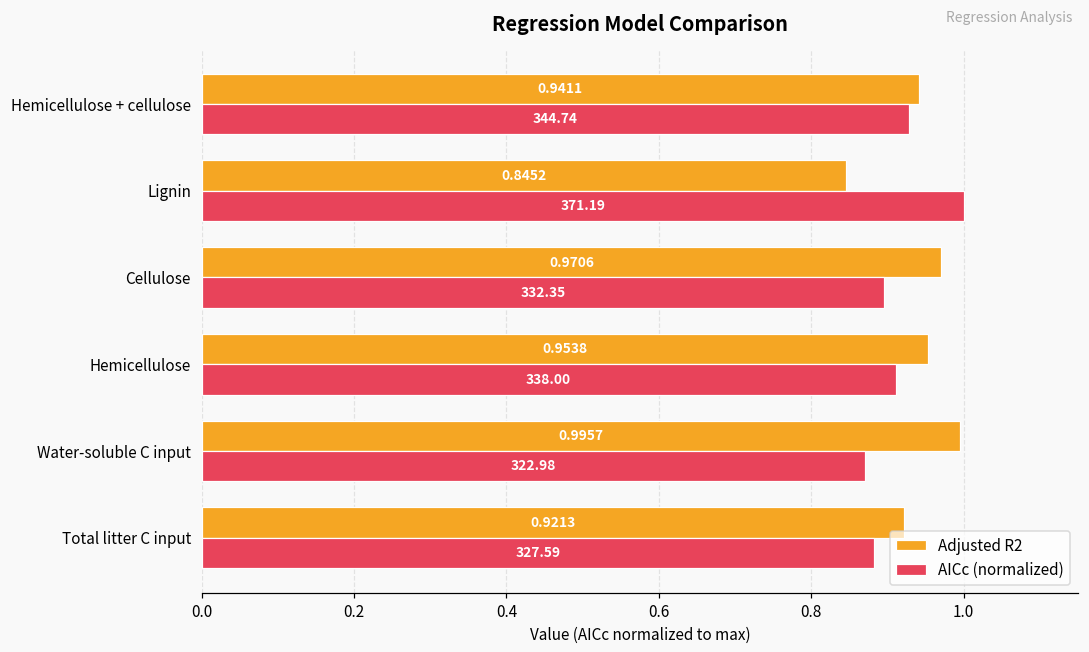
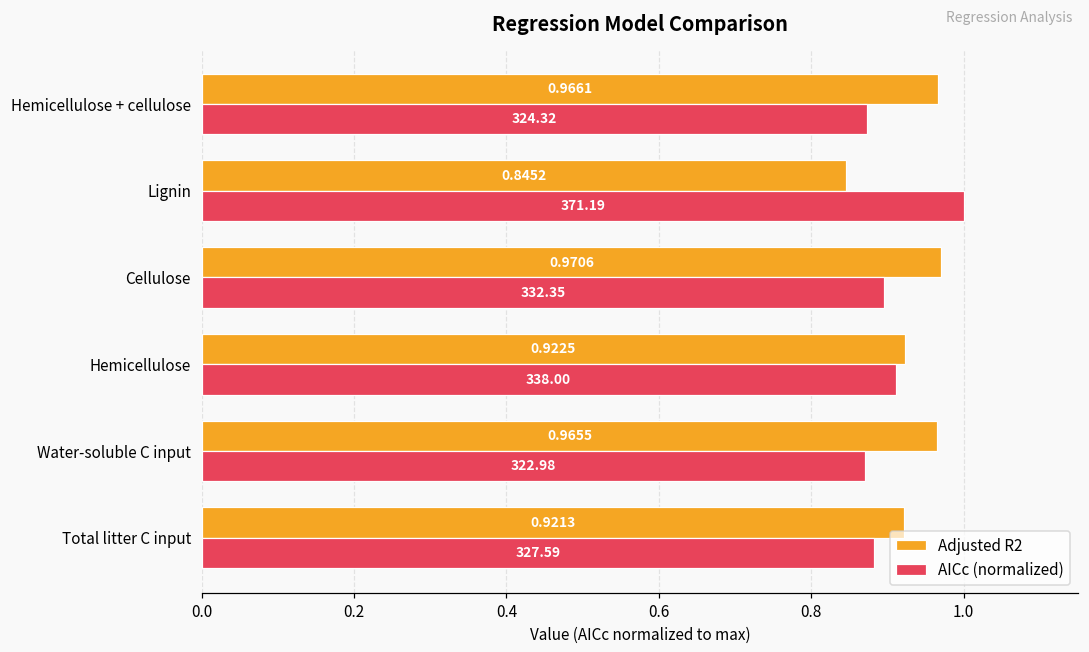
Adjusted R2, Hemicellulose + cellulose: 0.9411 -> 0.9661
AICc (normalized), Hemicellulose + cellulose: 344.74 -> 324.32
Adjusted R2, Hemicellulose: 0.9538 -> 0.9225
Adjusted R2, Water-soluble C input: 0.9957 -> 0.9655
